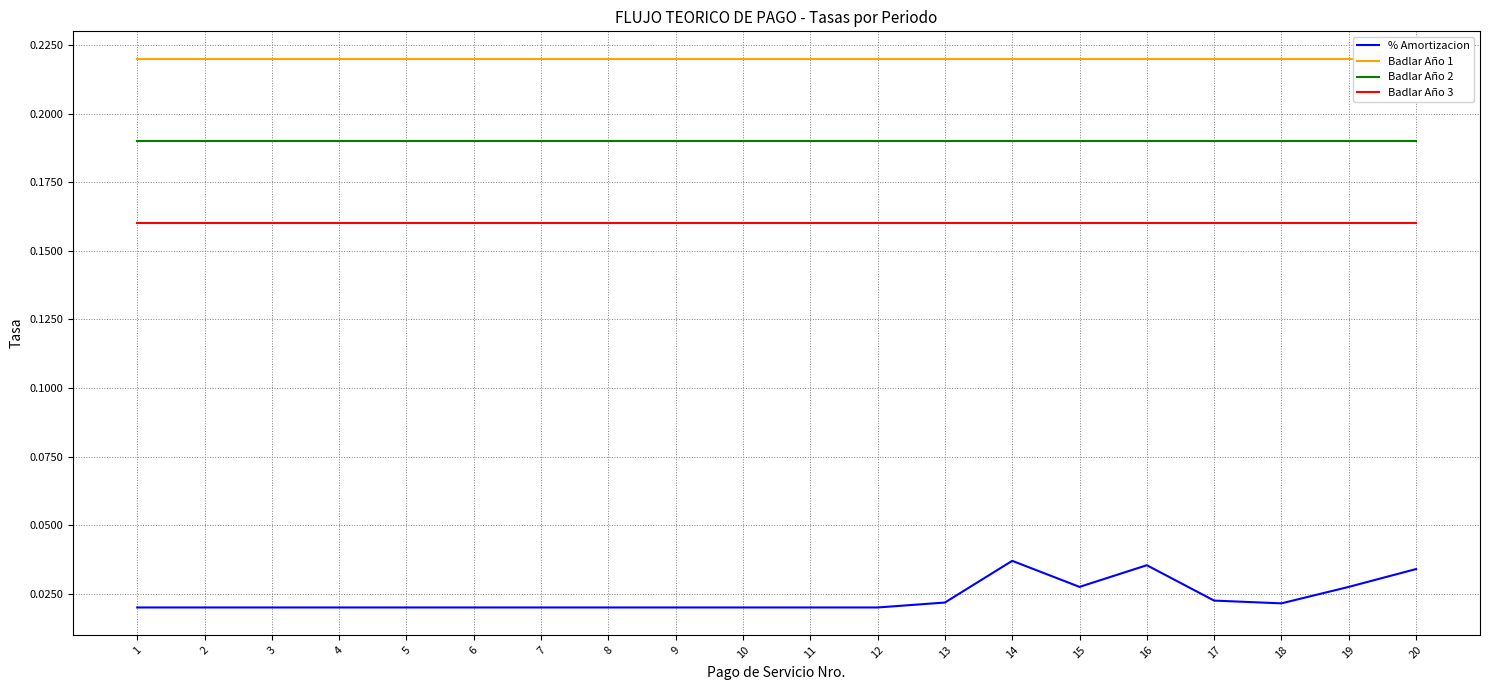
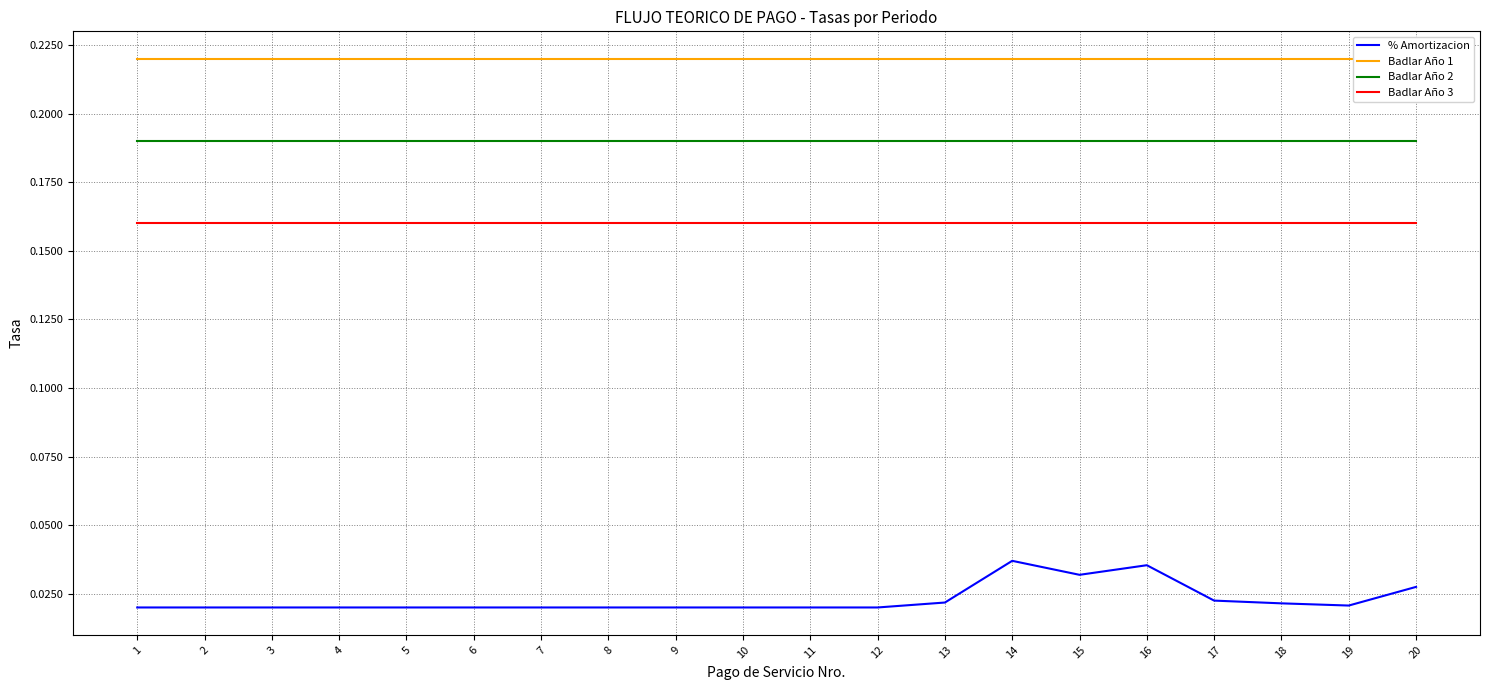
% Amortizacion, 15: 0.028 -> 0.032
% Amortizacion, 19: 0.028 -> 0.021
% Amortizacion, 20: 0.034 -> 0.028
